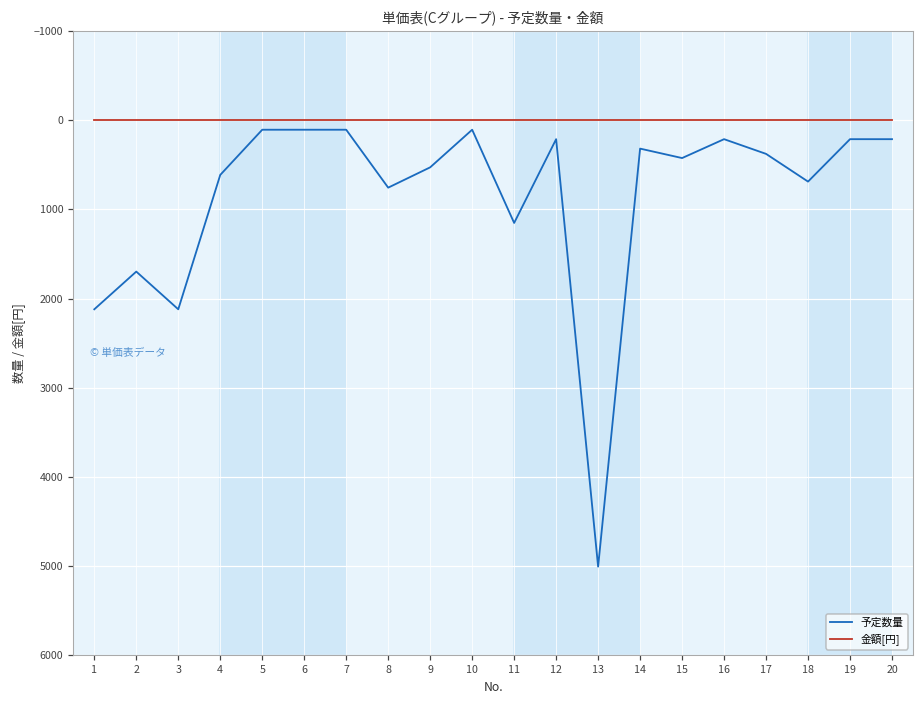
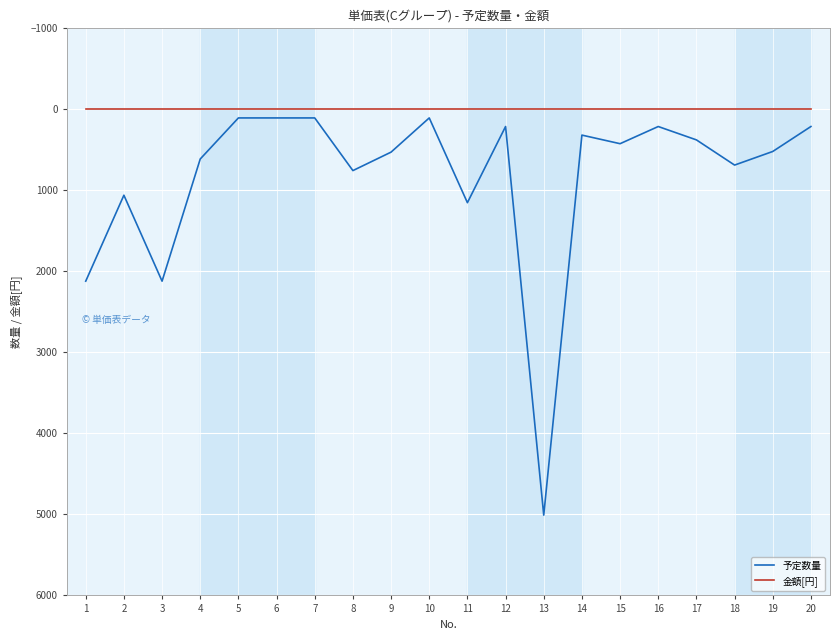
予定数量, 2: 1700 -> 1100
予定数量, 19: 200 -> 500
